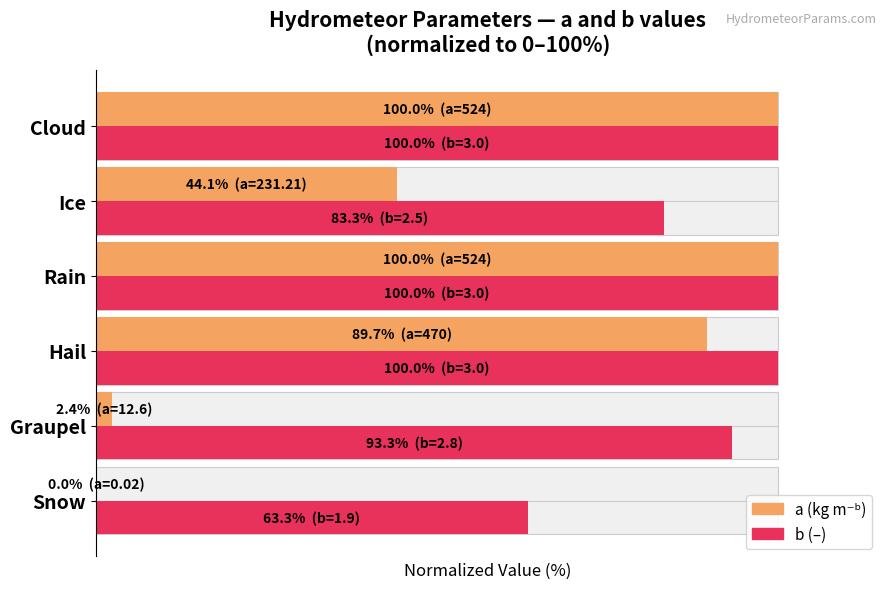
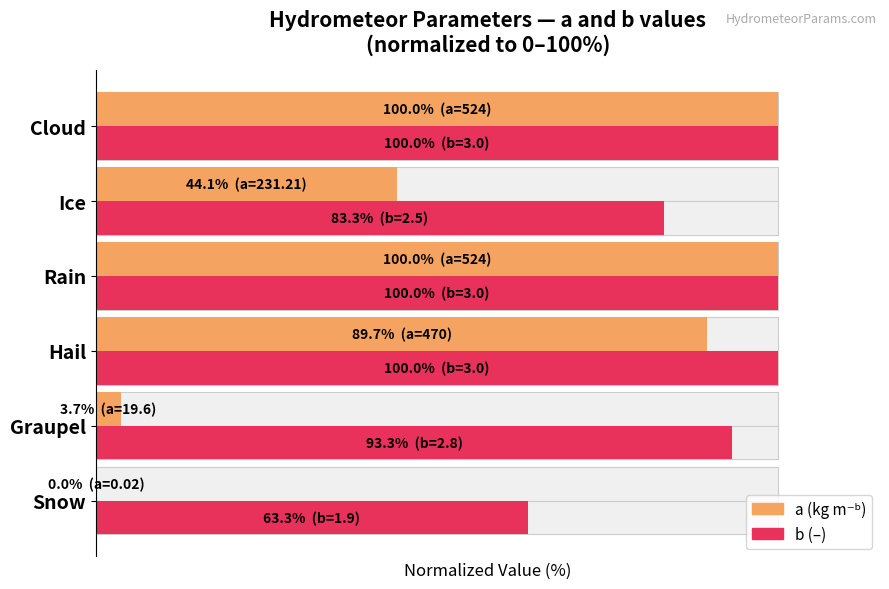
a (kg m⁻ᵇ), Graupel: 2.4% (a=12.6) -> 3.7% (a=19.6)
